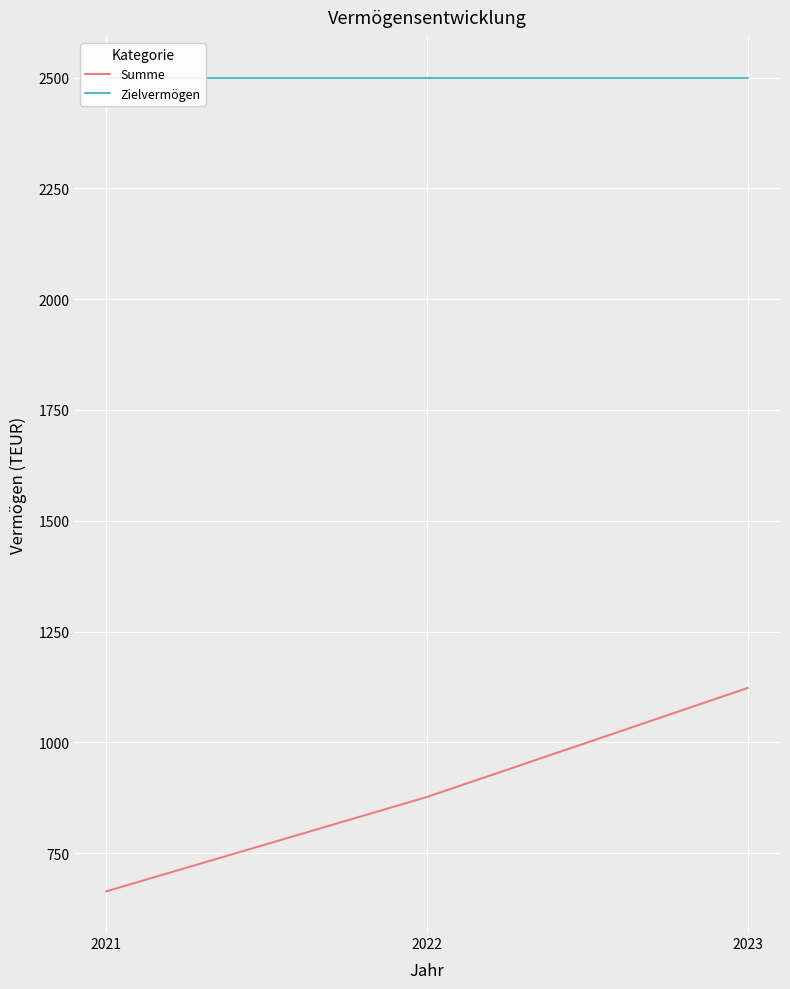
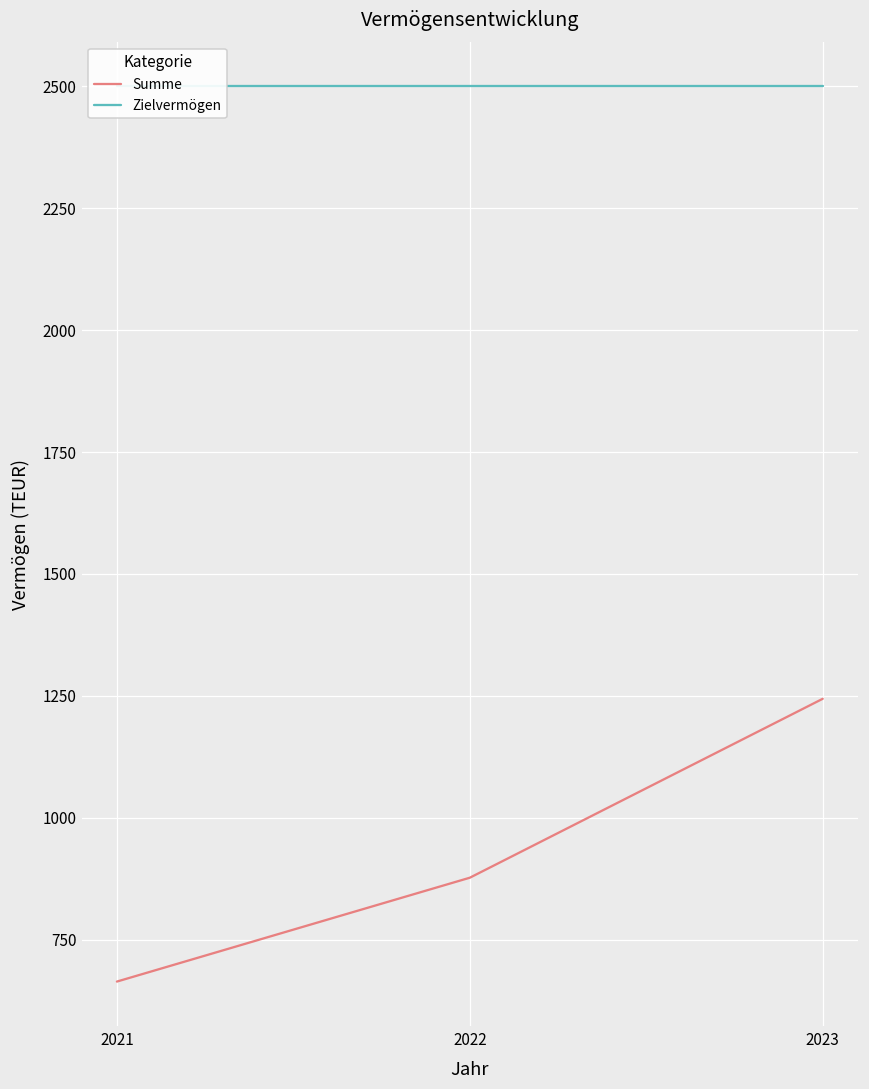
Summe, 2023: 1120 -> 1240
